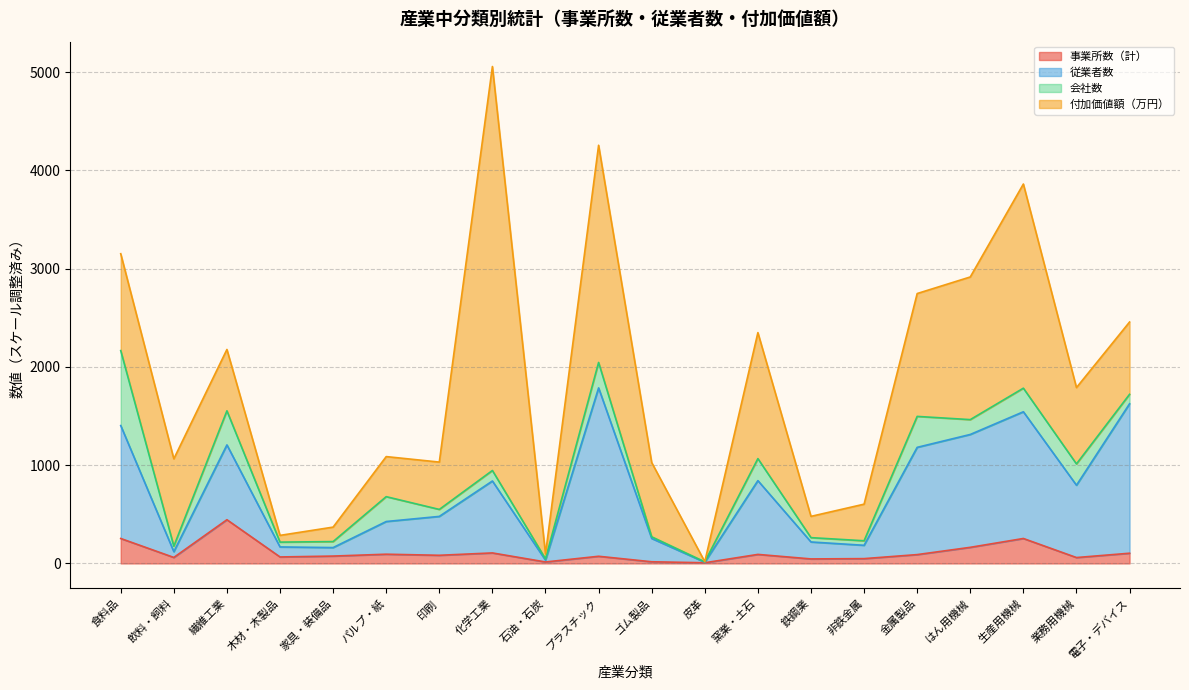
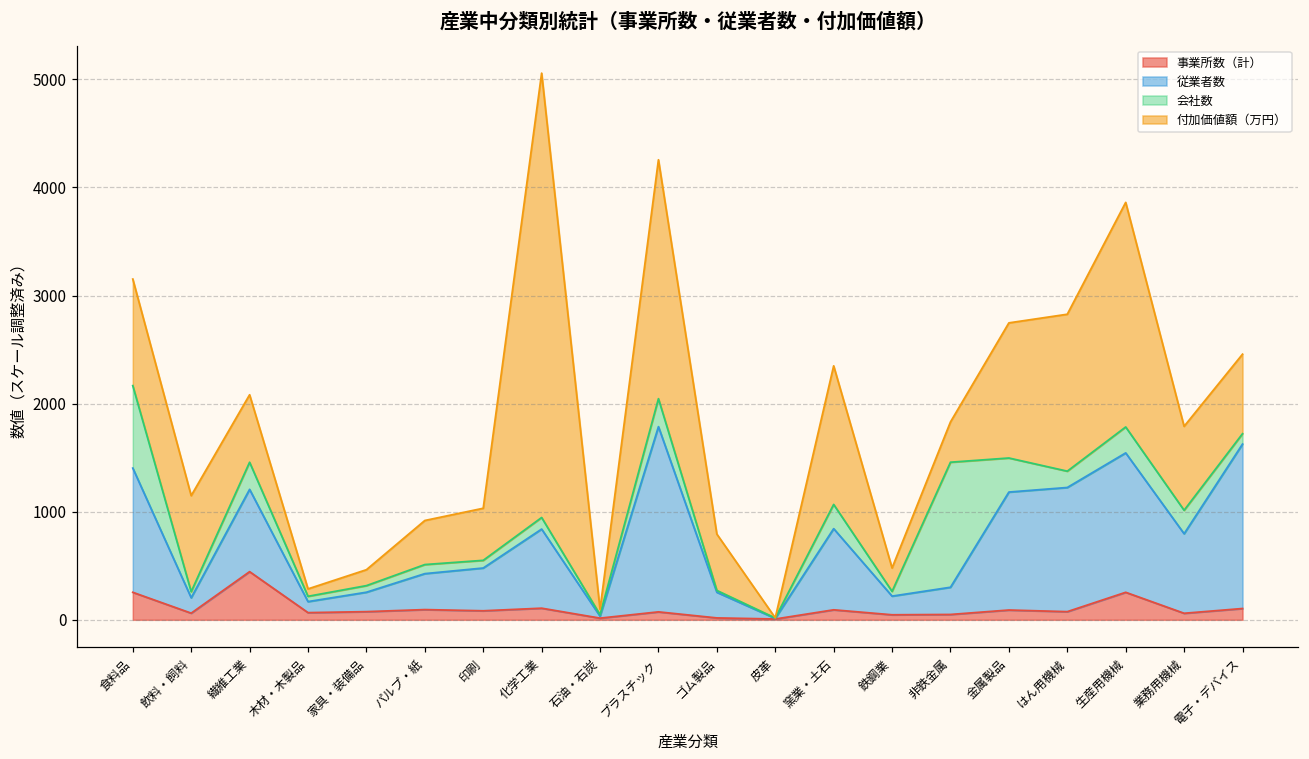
従業者数, 飲料・飼料: 60 -> 140
会社数, 繊維工業: 350 -> 250
従業者数, 家具・装備品: 100 -> 200
会社数, パルプ・紙: 300 -> 100
付加価値額（万円）, ゴム製品: 800 -> 500
従業者数, 非鉄金属: 100 -> 300
会社数, 非鉄金属: 0 -> 1200
事業所数（計）, はん用機械: 200 -> 100
